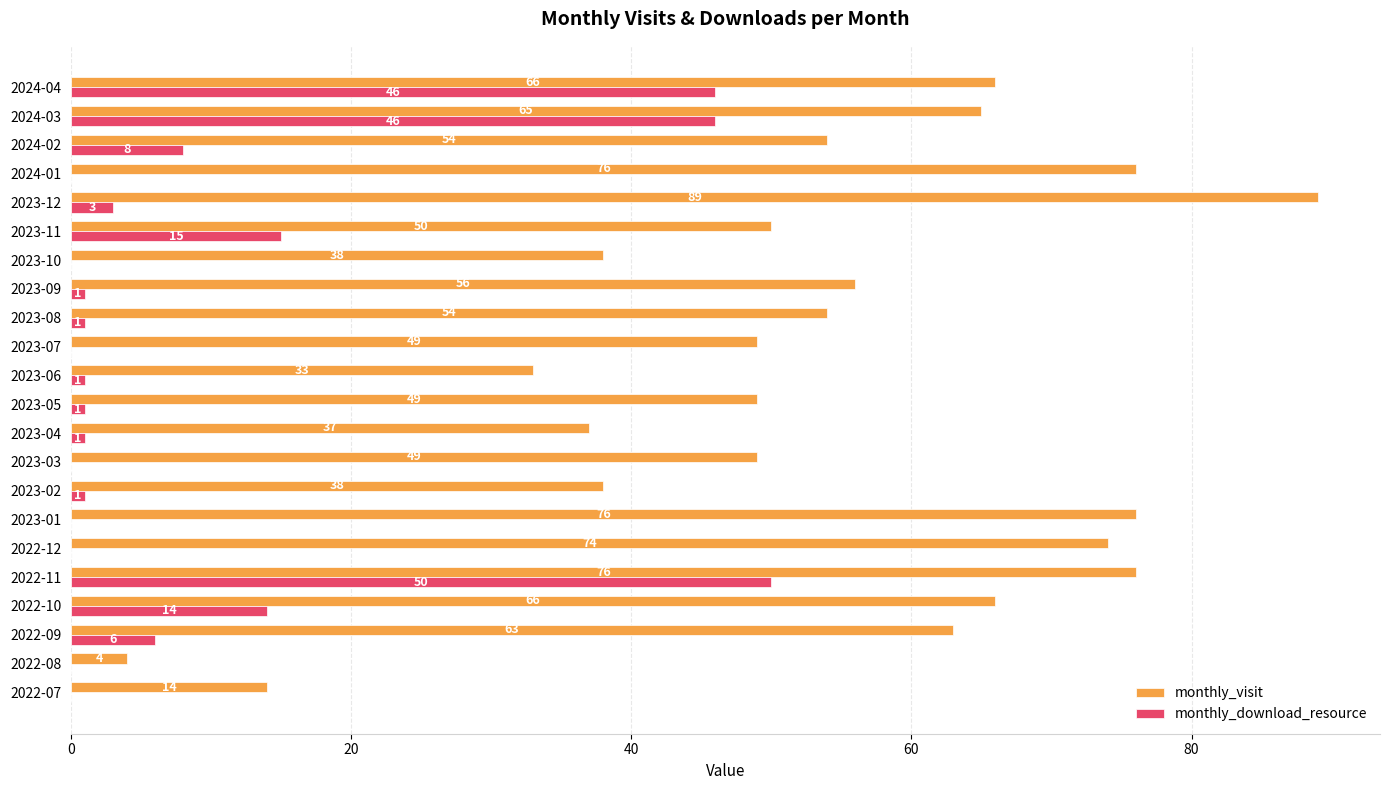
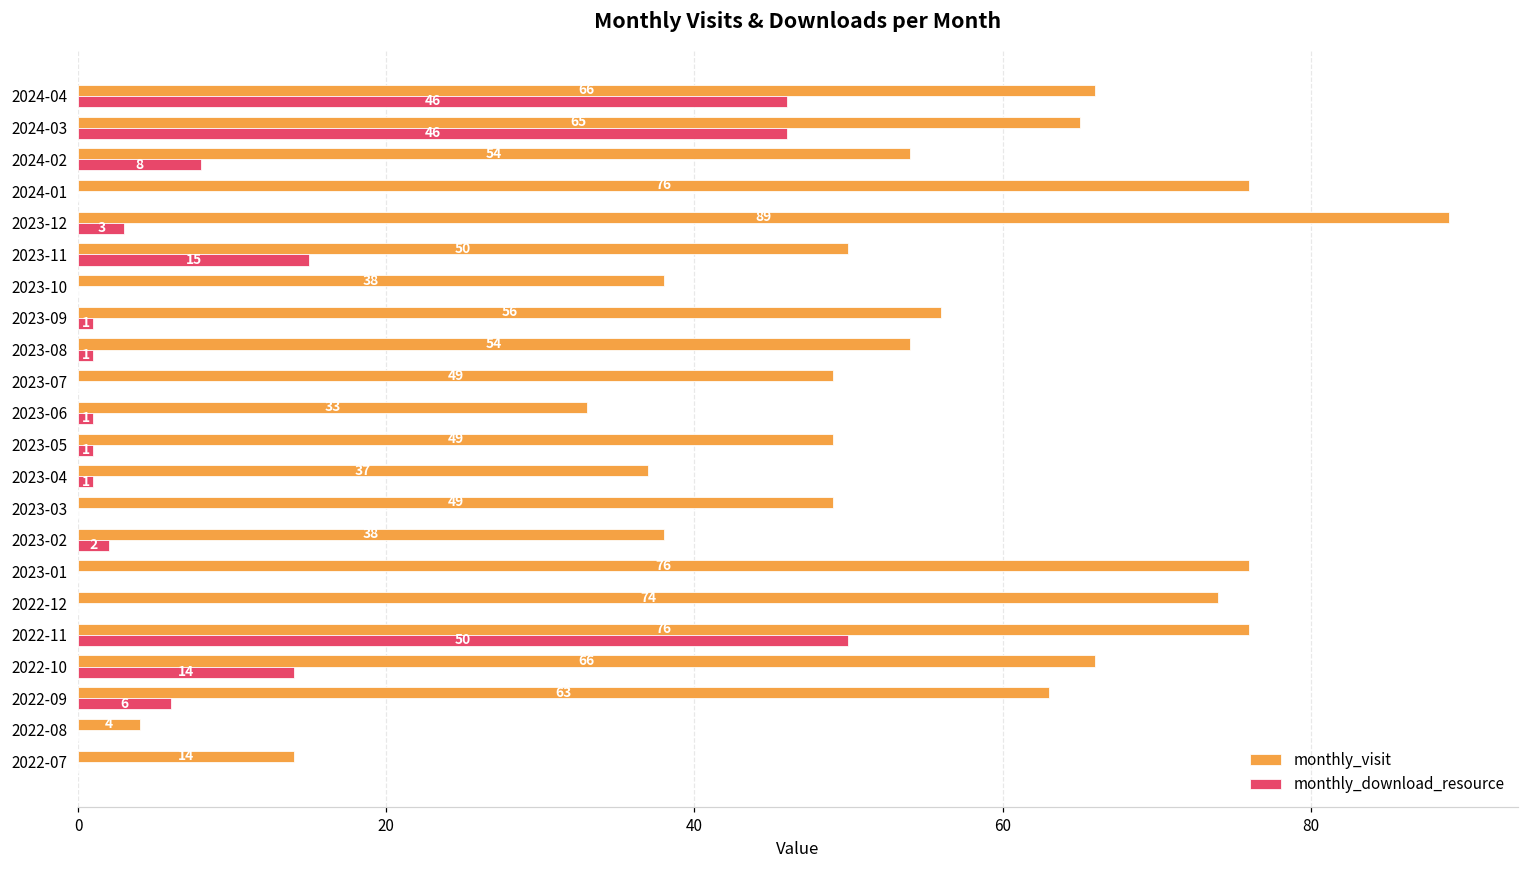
monthly_download_resource, 2023-02: 1 -> 2
